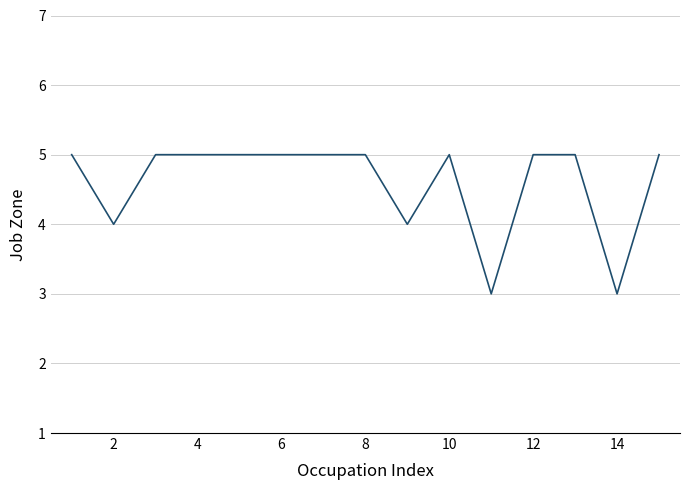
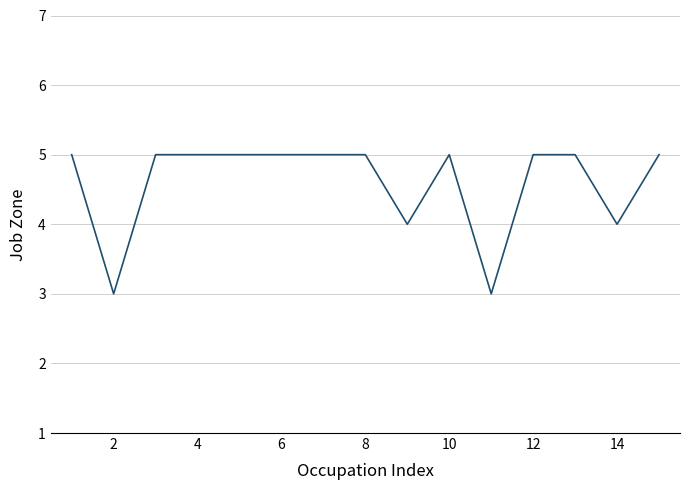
2: 4 -> 3
14: 3 -> 4
